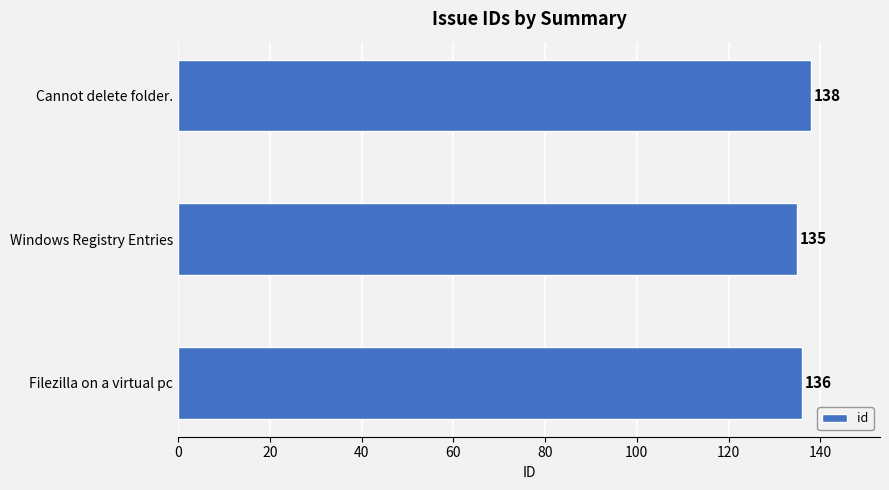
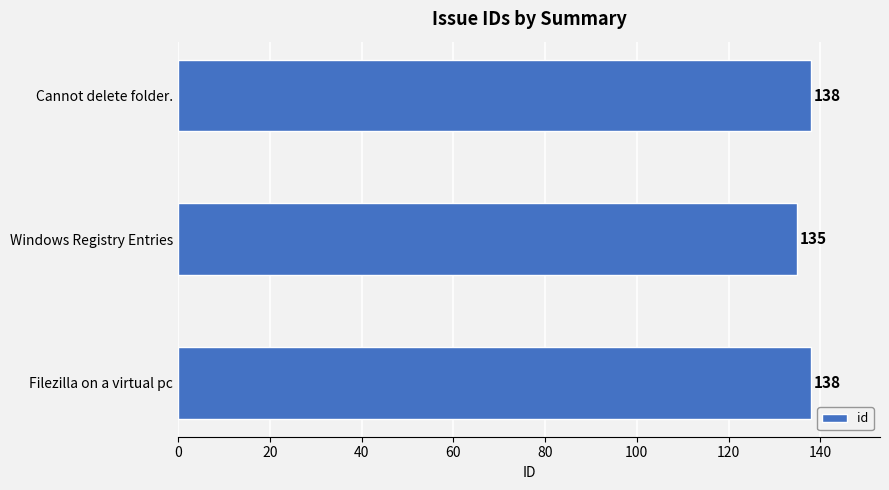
Filezilla on a virtual pc: 136 -> 138
